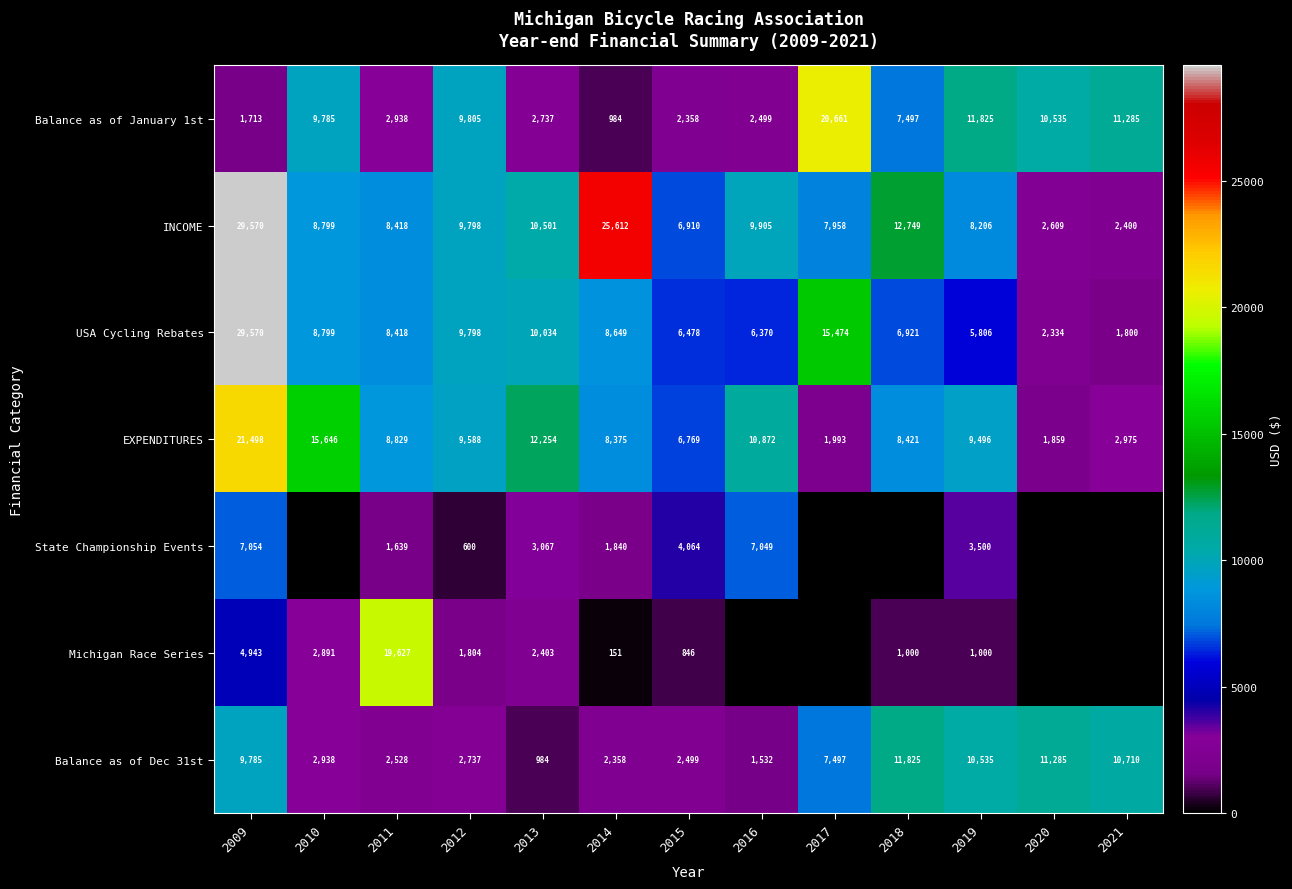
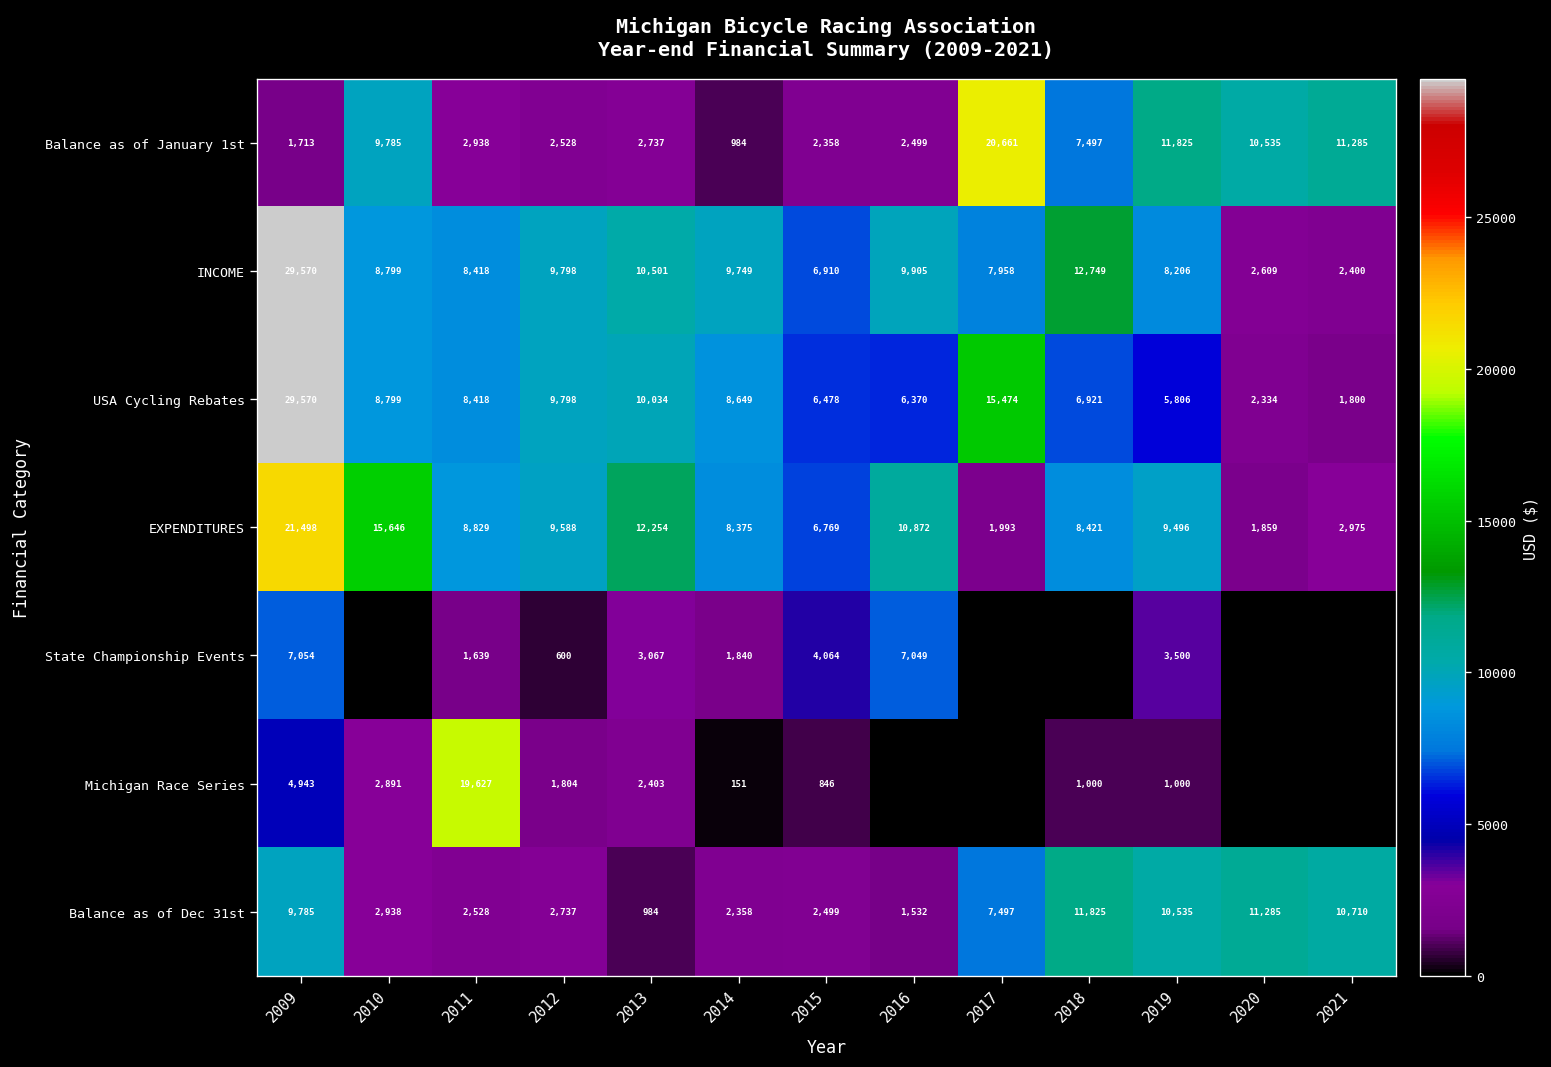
Balance as of January 1st, 2012: 9,805 -> 2,528
INCOME, 2014: 25,612 -> 9,749
